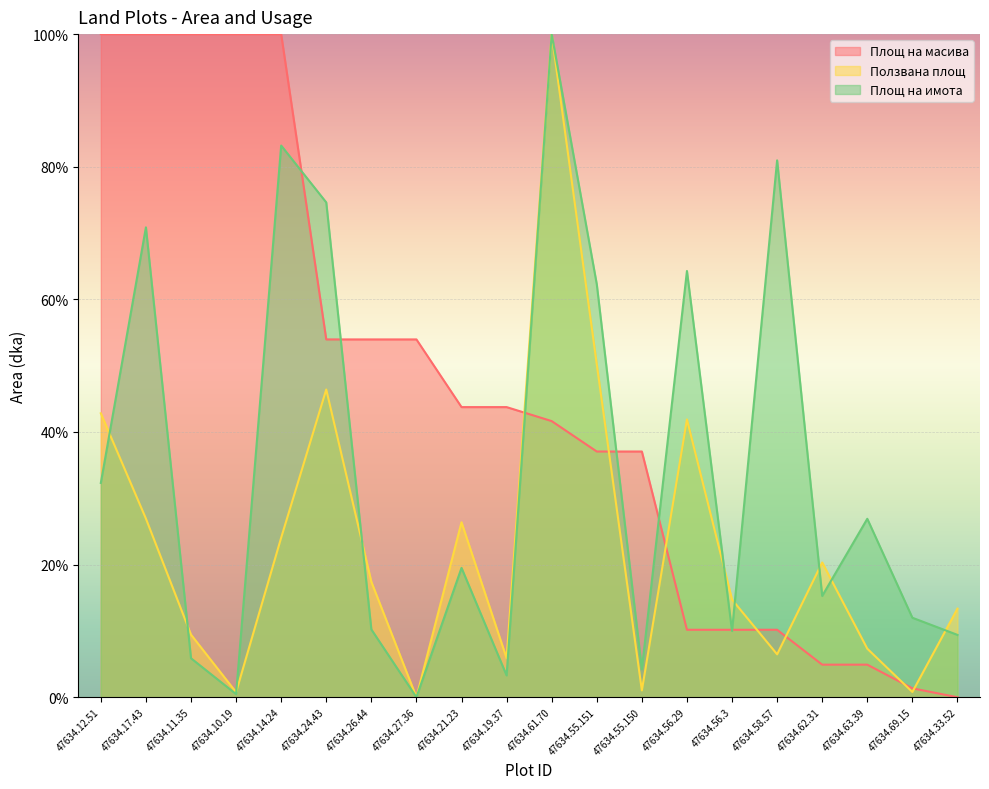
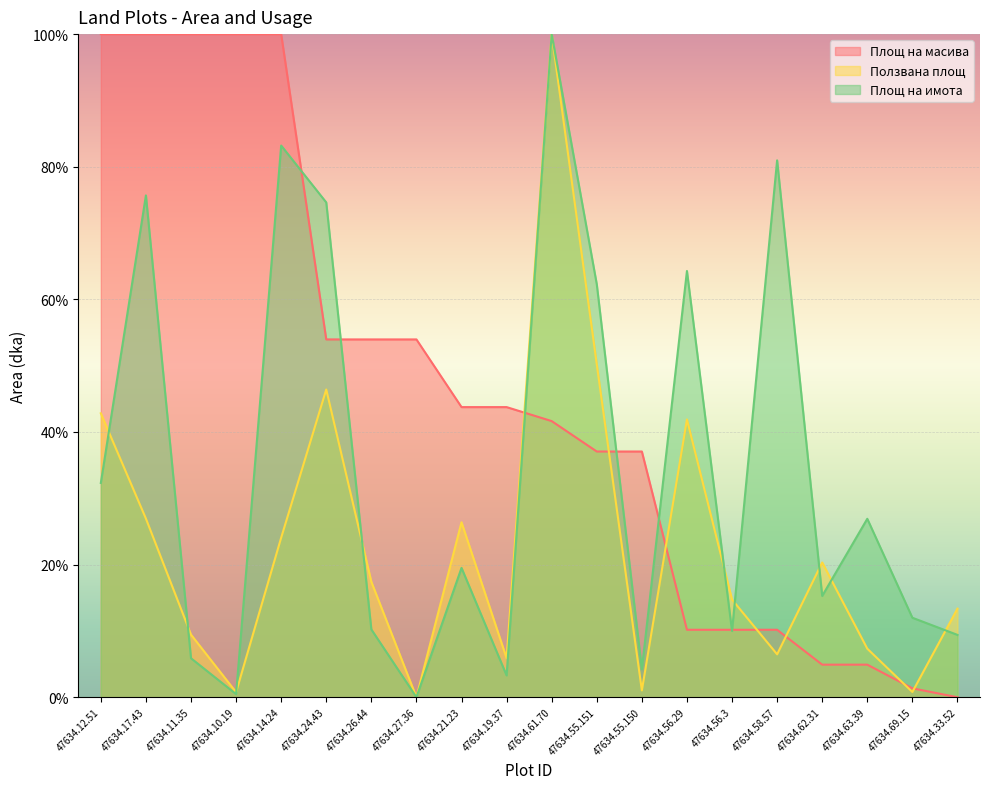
Площ на имота, 47634.17.43: 71% -> 76%
